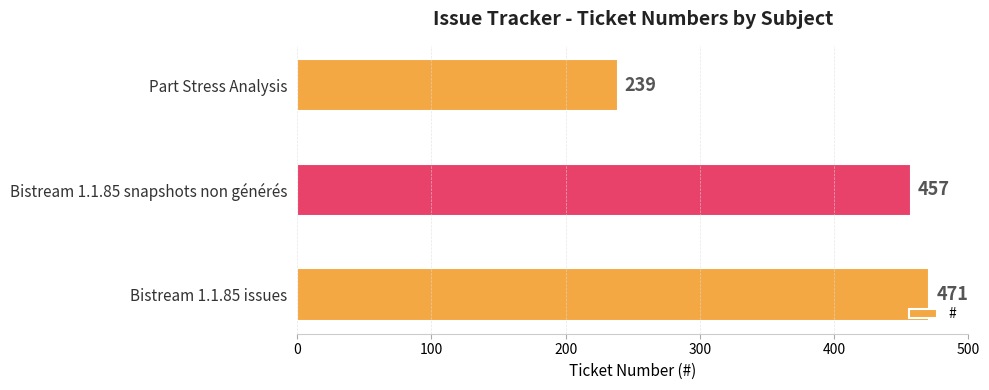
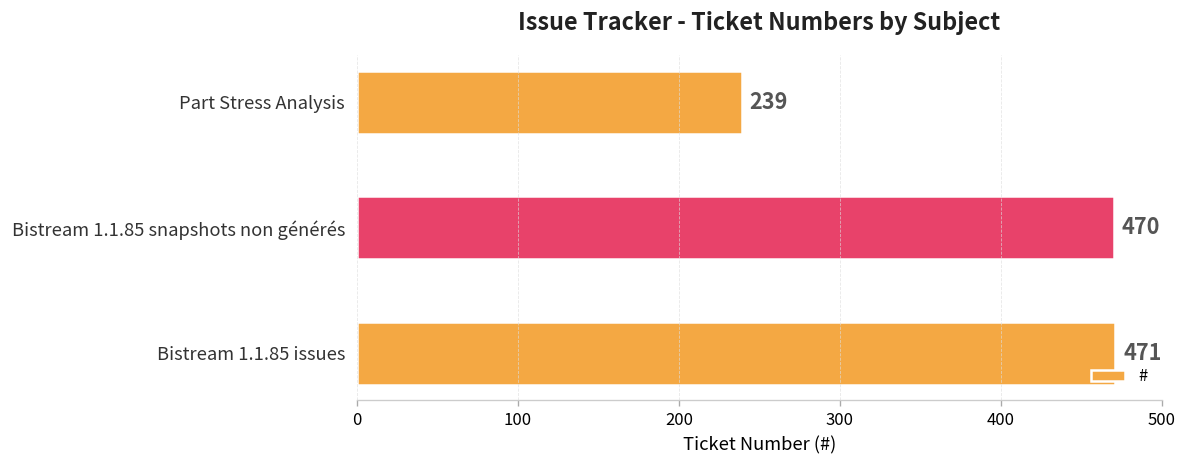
Bistream 1.1.85 snapshots non générés: 457 -> 470
